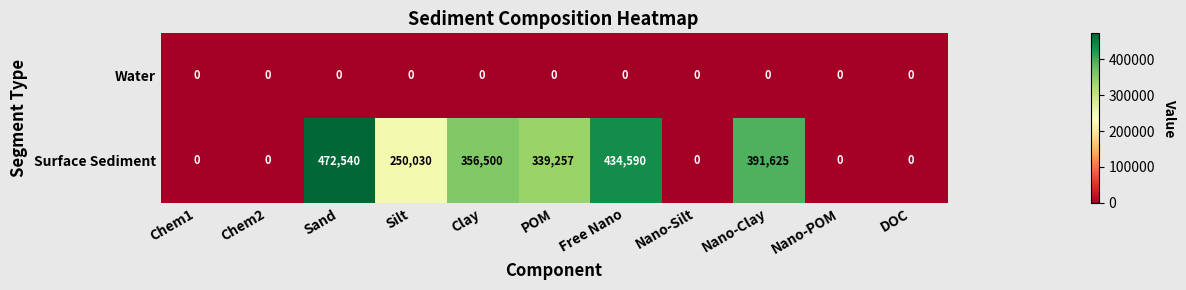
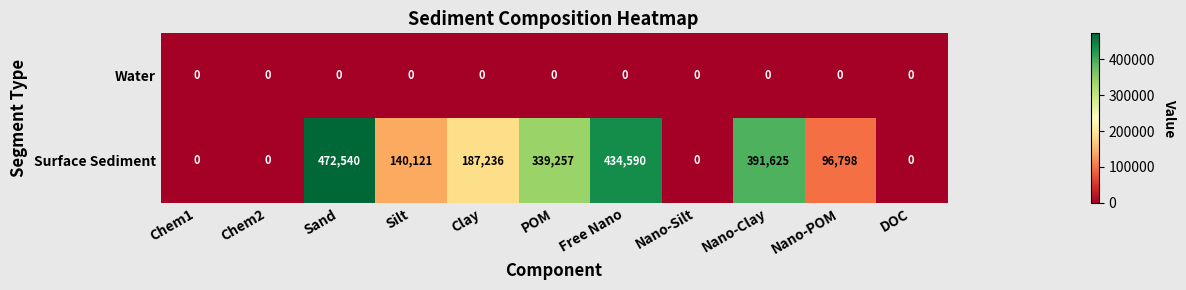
Surface Sediment, Silt: 250,030 -> 140,121
Surface Sediment, Clay: 356,500 -> 187,236
Surface Sediment, Nano-POM: 0 -> 96,798
